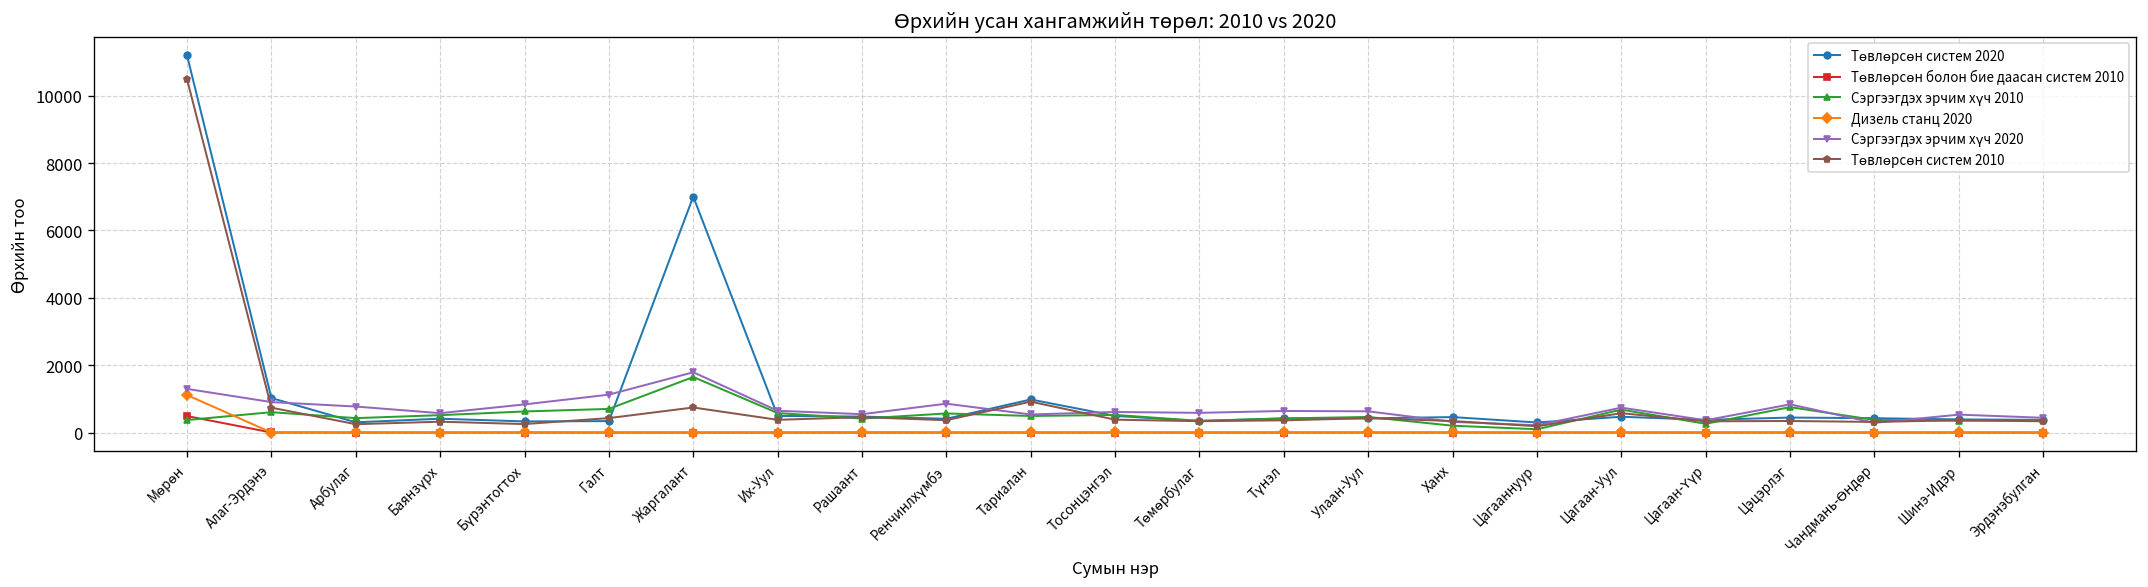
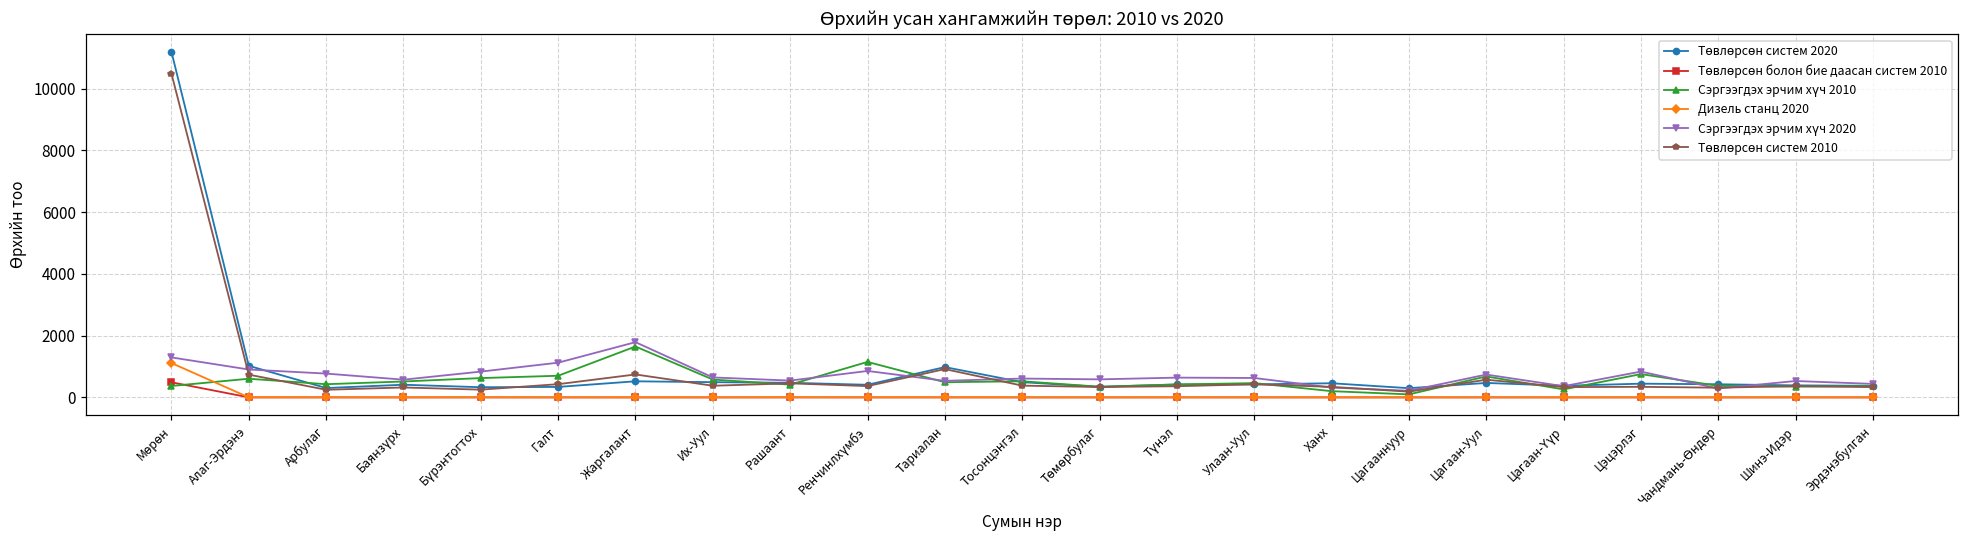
Төвлөрсөн систем 2020, Жаргалант: 7000 -> 500
Сэргээгдэх эрчим хүч 2010, Ренчинлхүмбэ: 600 -> 1100
